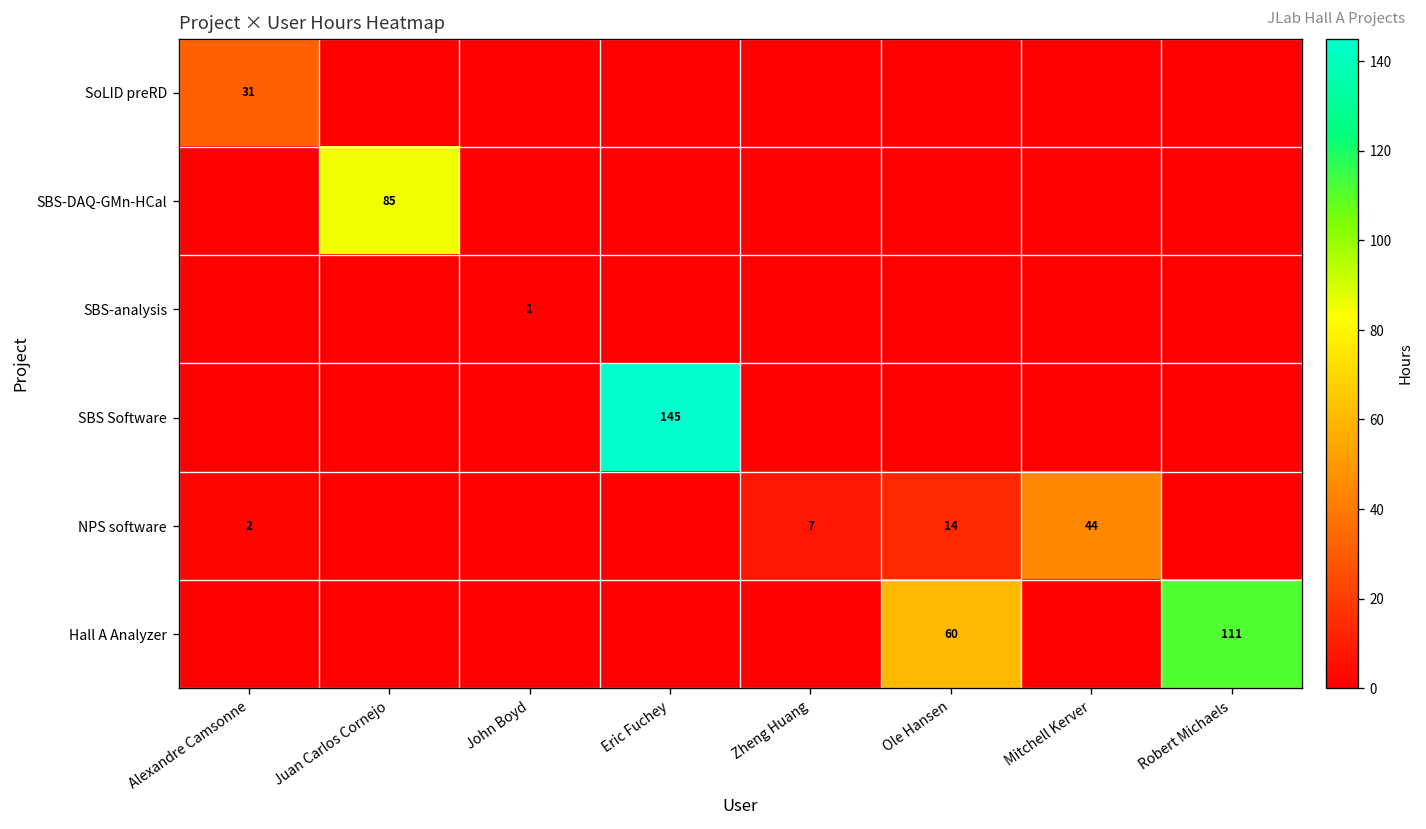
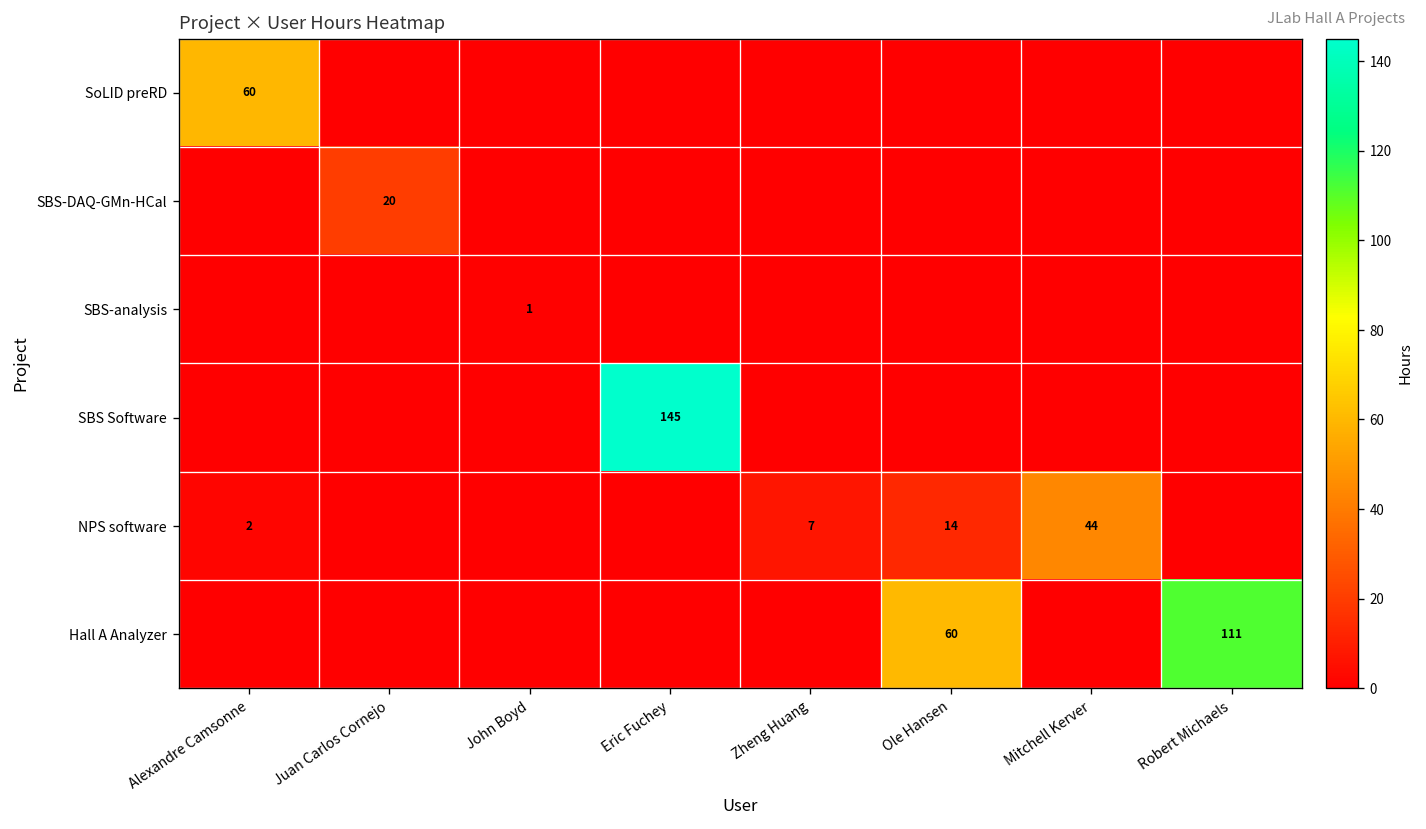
SoLID preRD, Alexandre Camsonne: 31 -> 60
SBS-DAQ-GMn-HCal, Juan Carlos Cornejo: 85 -> 20
